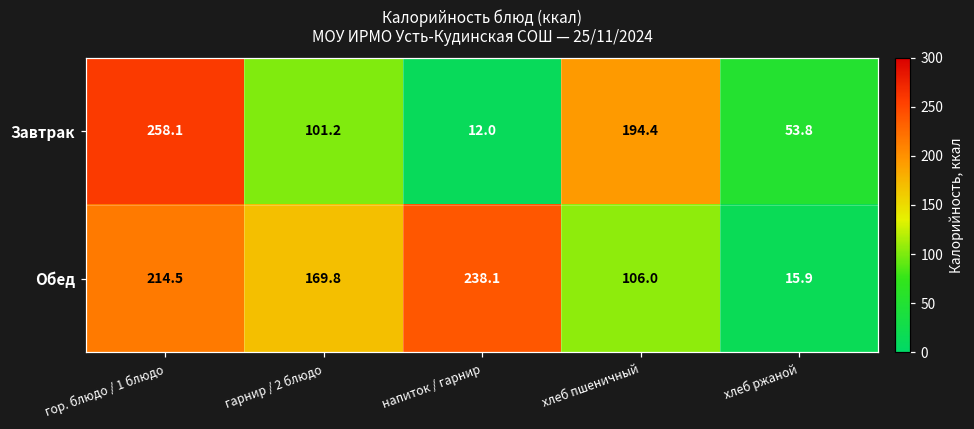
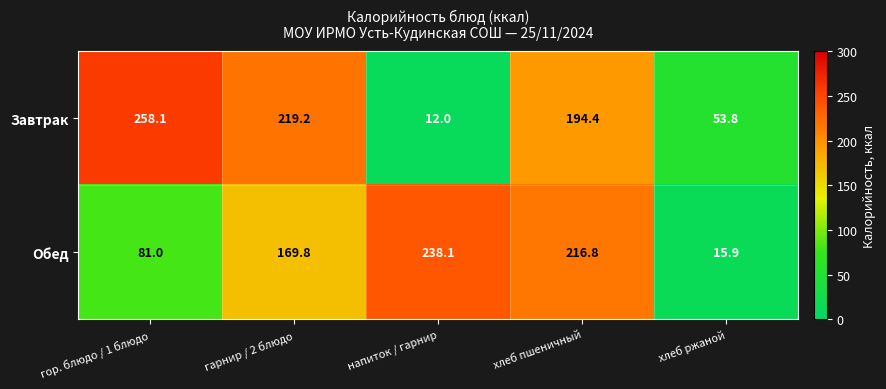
Завтрак, гарнир / 2 блюдо: 101.2 -> 219.2
Обед, гор. блюдо / 1 блюдо: 214.5 -> 81.0
Обед, хлеб пшеничный: 106.0 -> 216.8
